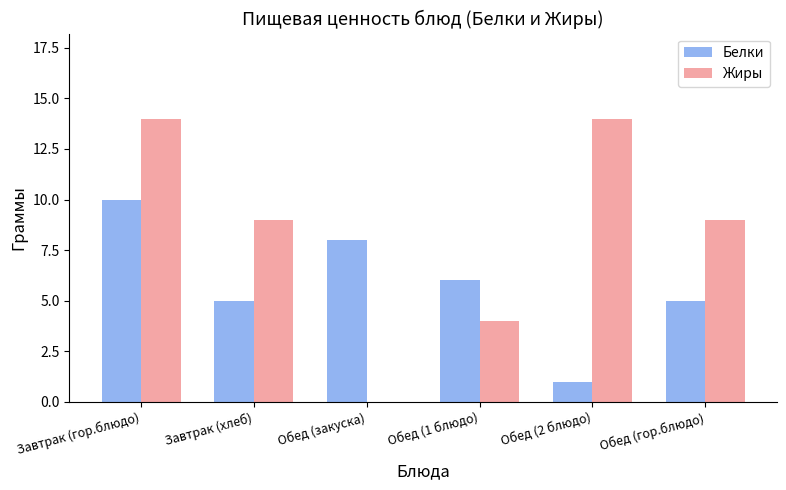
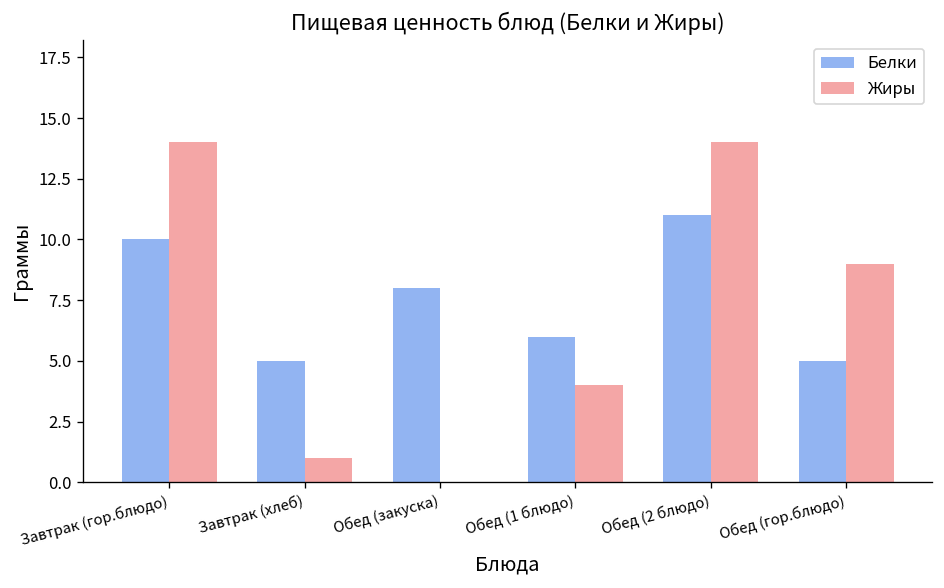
Жиры, Завтрак (хлеб): 9 -> 1
Белки, Обед (2 блюдо): 1 -> 11
